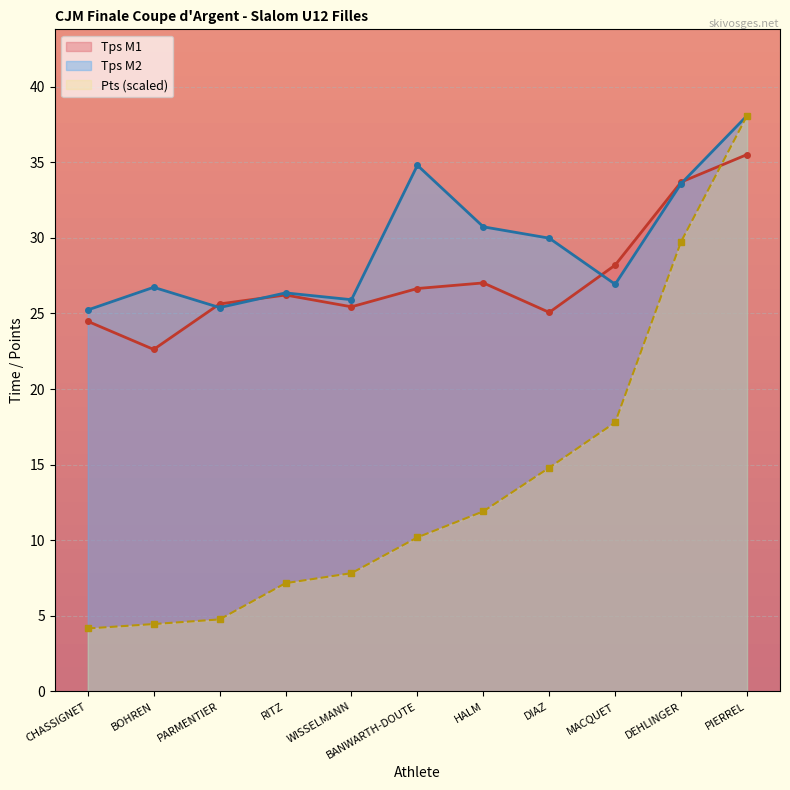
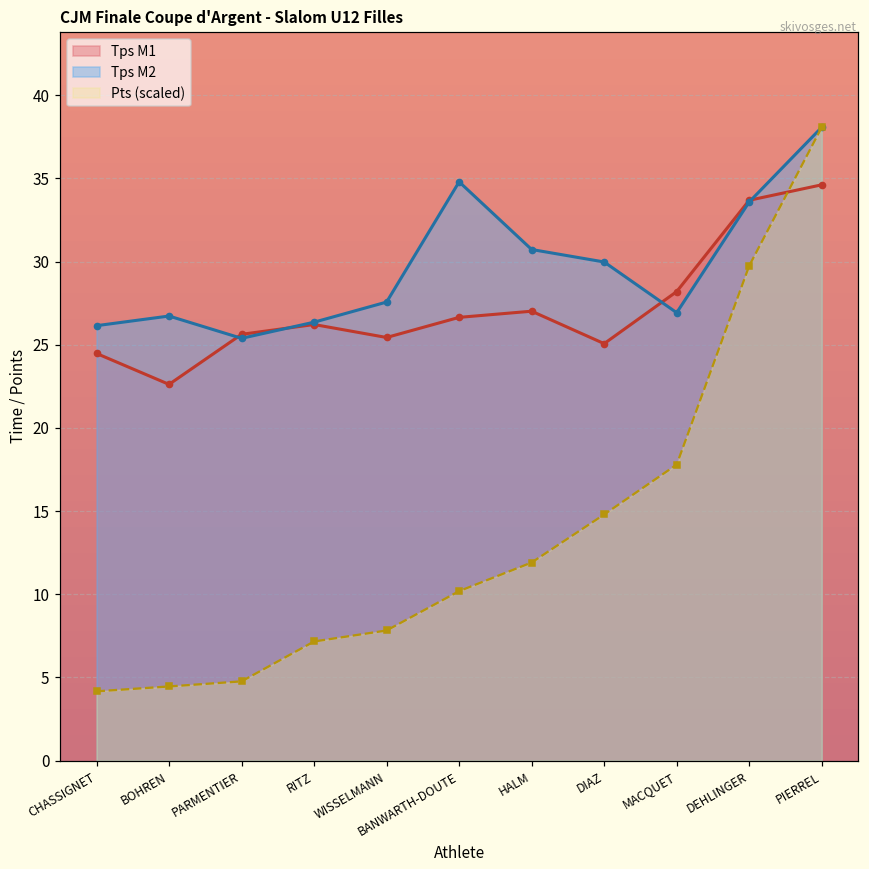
Tps M2, CHASSIGNET: 25.2 -> 26.2
Tps M2, WISSELMANN: 25.9 -> 27.6
Tps M1, PIERREL: 35.5 -> 34.6
